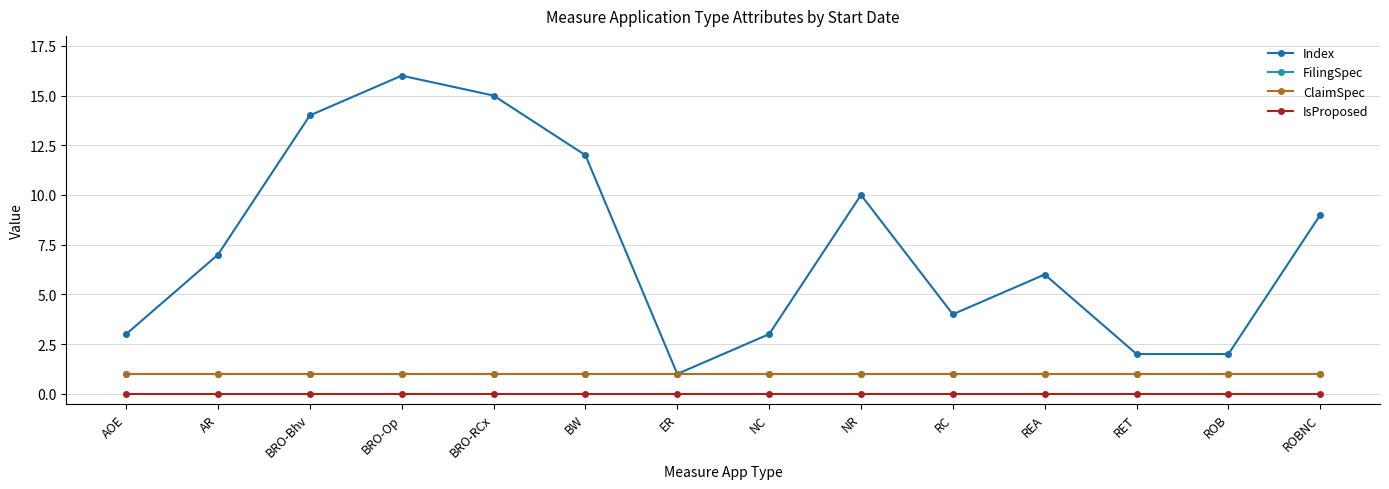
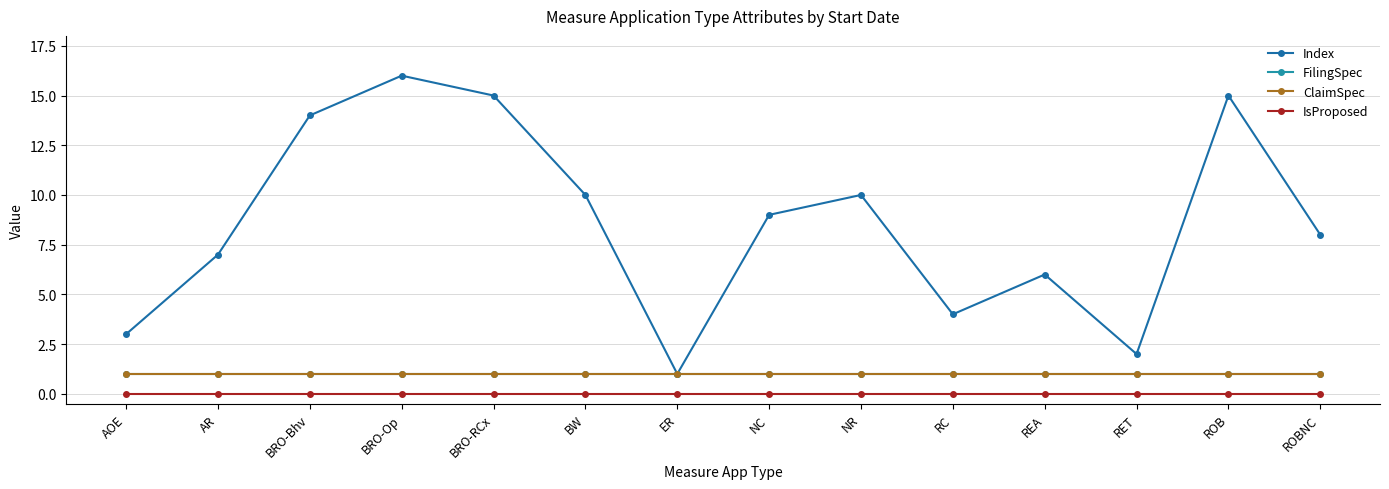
Index, BW: 12 -> 10
Index, NC: 3 -> 9
Index, ROB: 2 -> 15
Index, ROBNC: 9 -> 8
